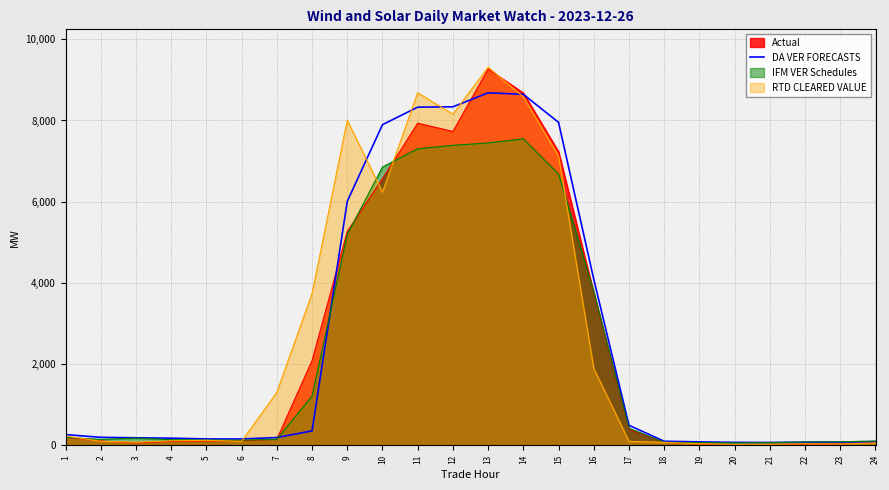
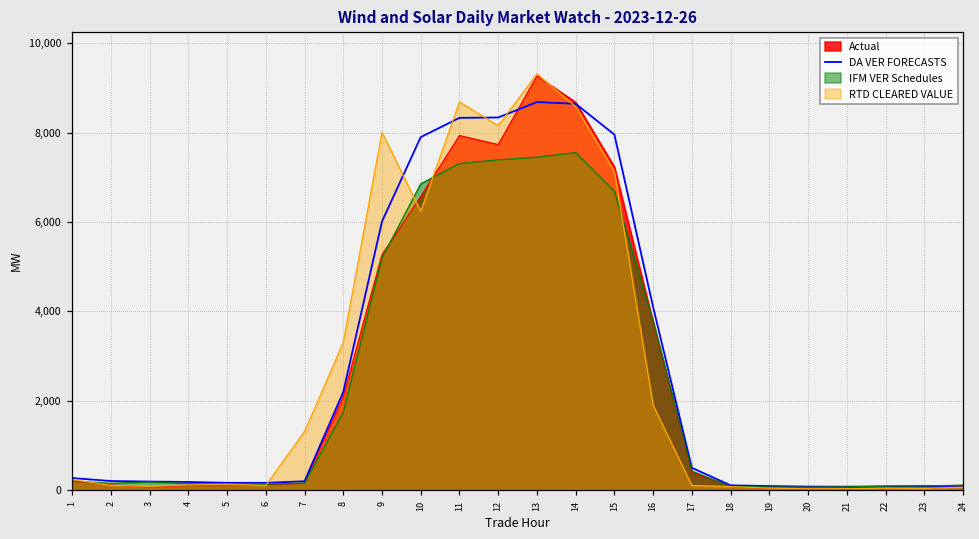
DA VER FORECASTS, 8: 400 -> 2,200
IFM VER Schedules, 8: 1,200 -> 1,700
RTD CLEARED VALUE, 8: 3,700 -> 3,300
